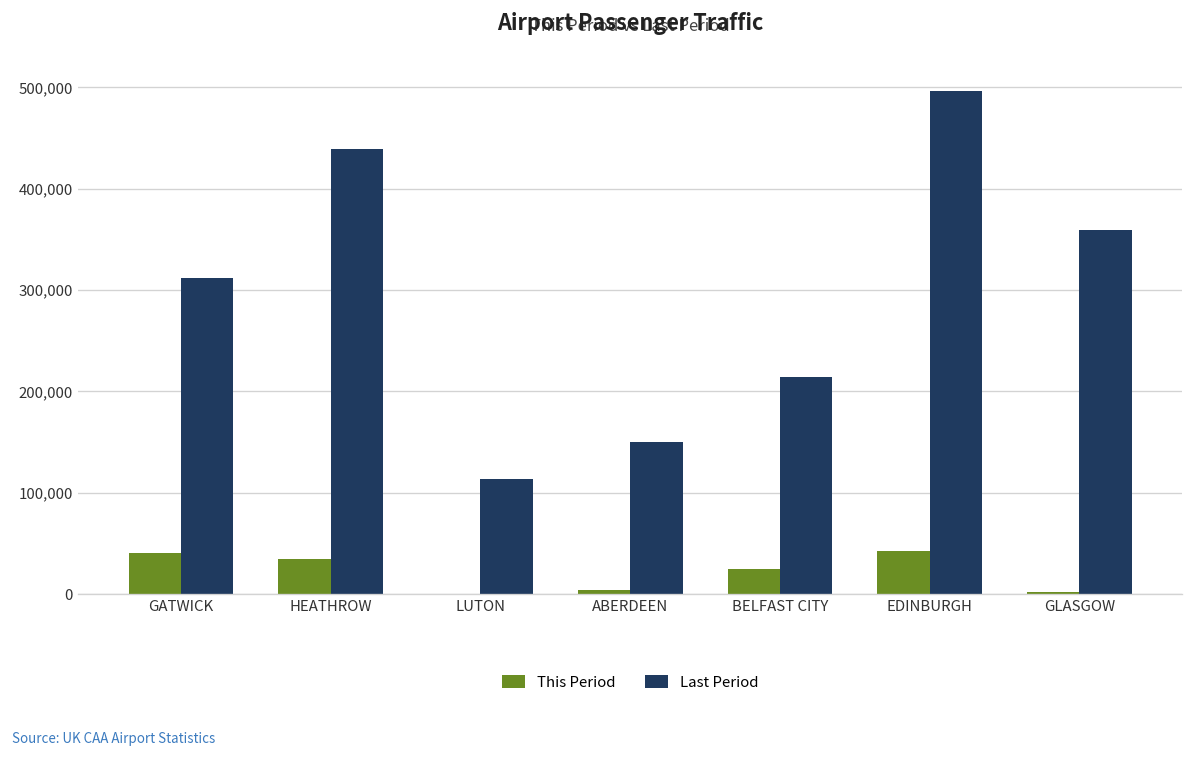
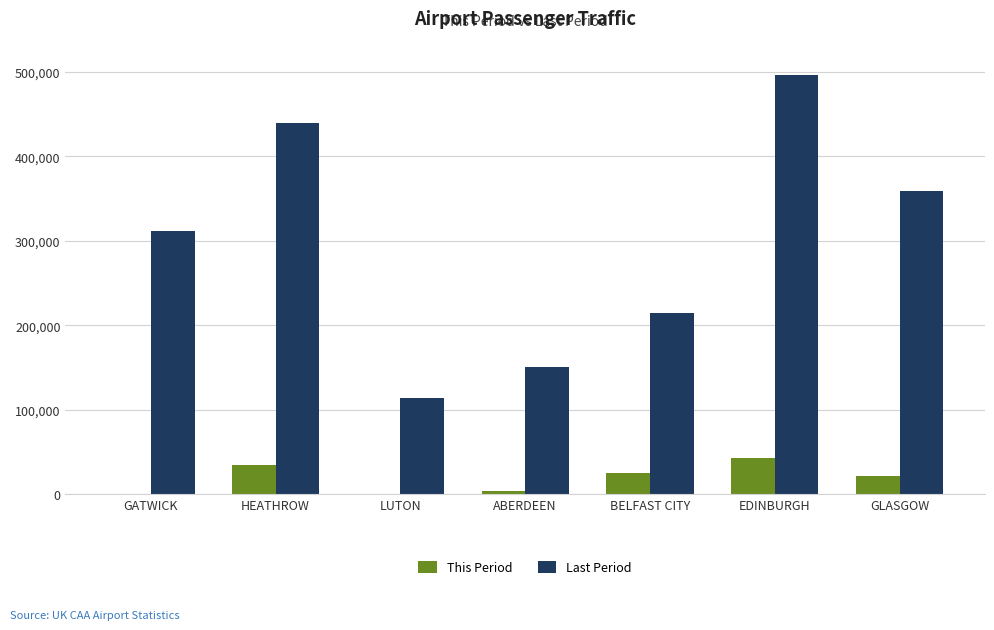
This Period, GATWICK: 40,000 -> 0
This Period, GLASGOW: 0 -> 20,000
